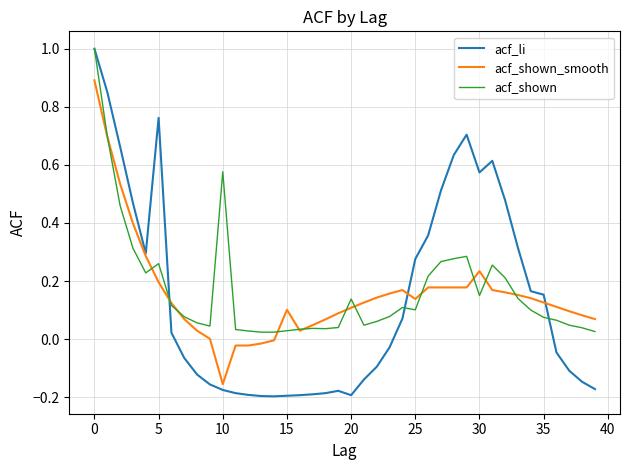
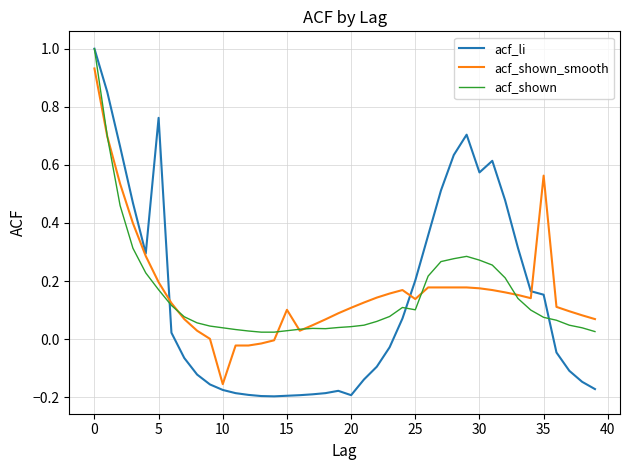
acf_shown_smooth, 0: 0.89 -> 0.93
acf_shown, 5: 0.26 -> 0.17
acf_shown, 10: 0.58 -> 0.04
acf_shown, 20: 0.14 -> 0.04
acf_li, 25: 0.28 -> 0.20
acf_shown_smooth, 30: 0.23 -> 0.18
acf_shown, 30: 0.15 -> 0.27
acf_shown_smooth, 35: 0.13 -> 0.56
